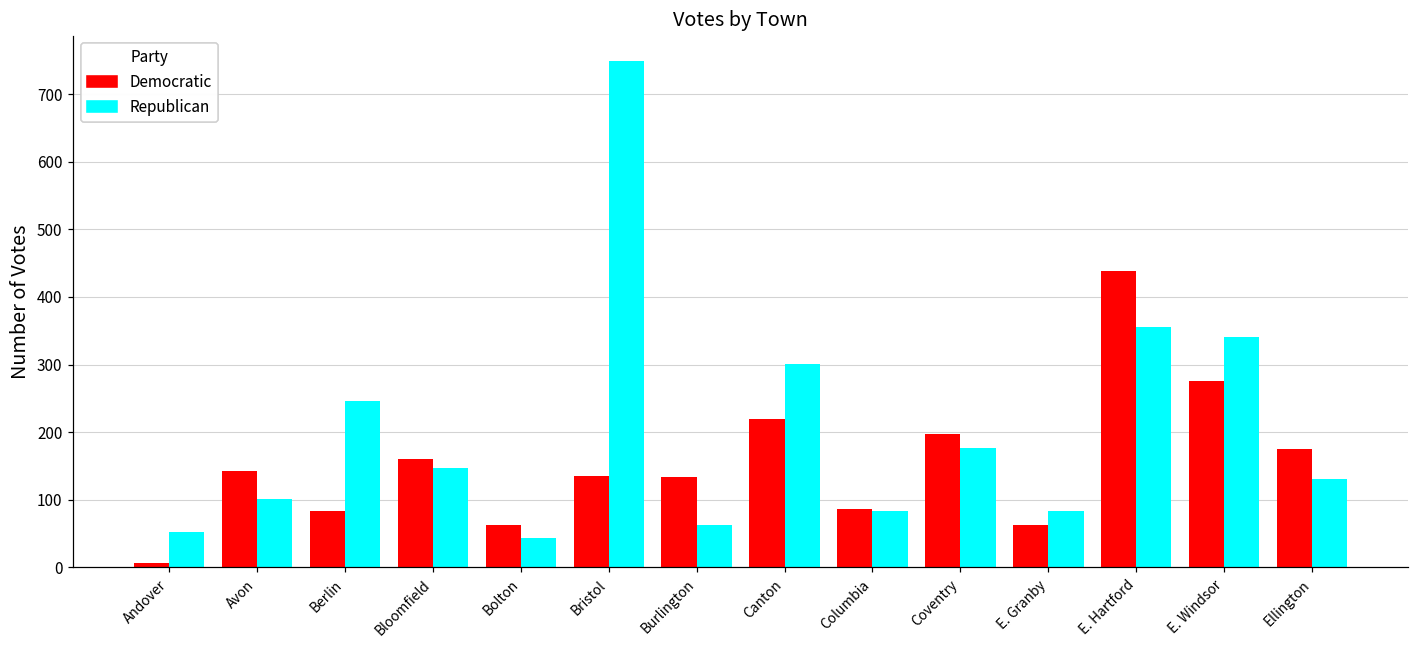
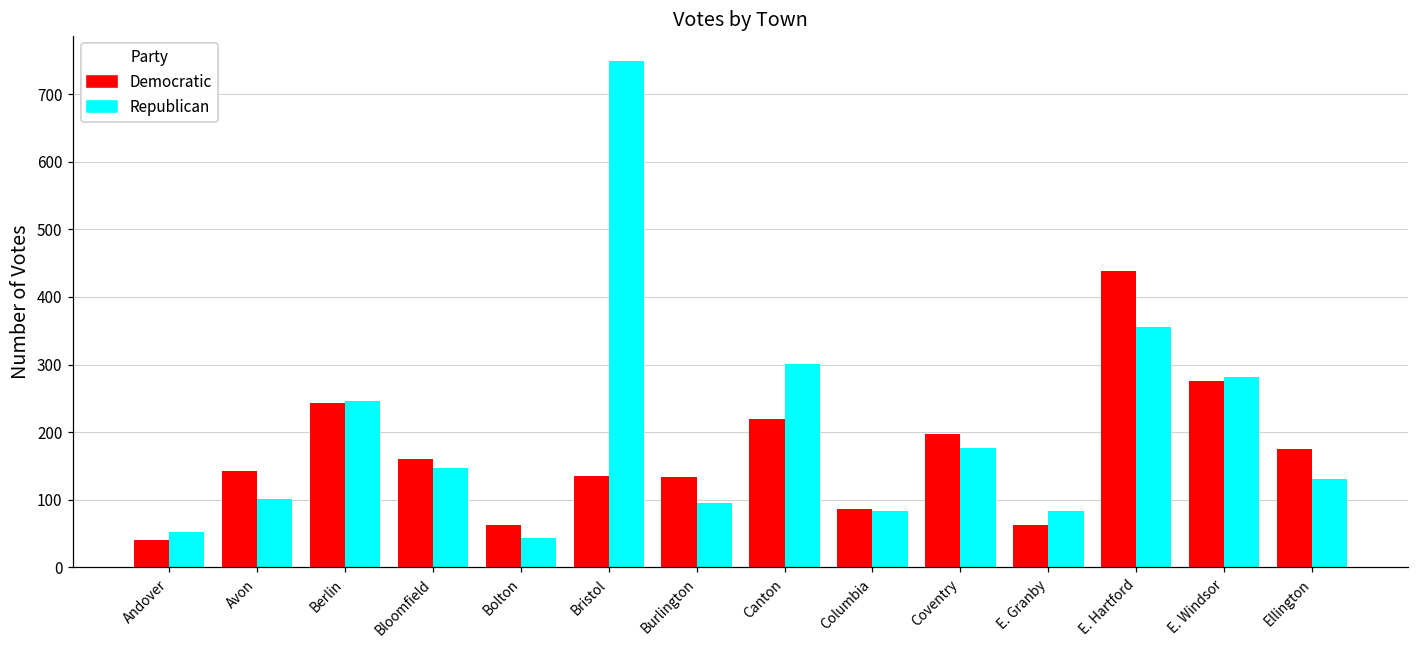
Democratic, Andover: 10 -> 40
Democratic, Berlin: 80 -> 240
Republican, Burlington: 60 -> 100
Republican, E. Windsor: 340 -> 280
